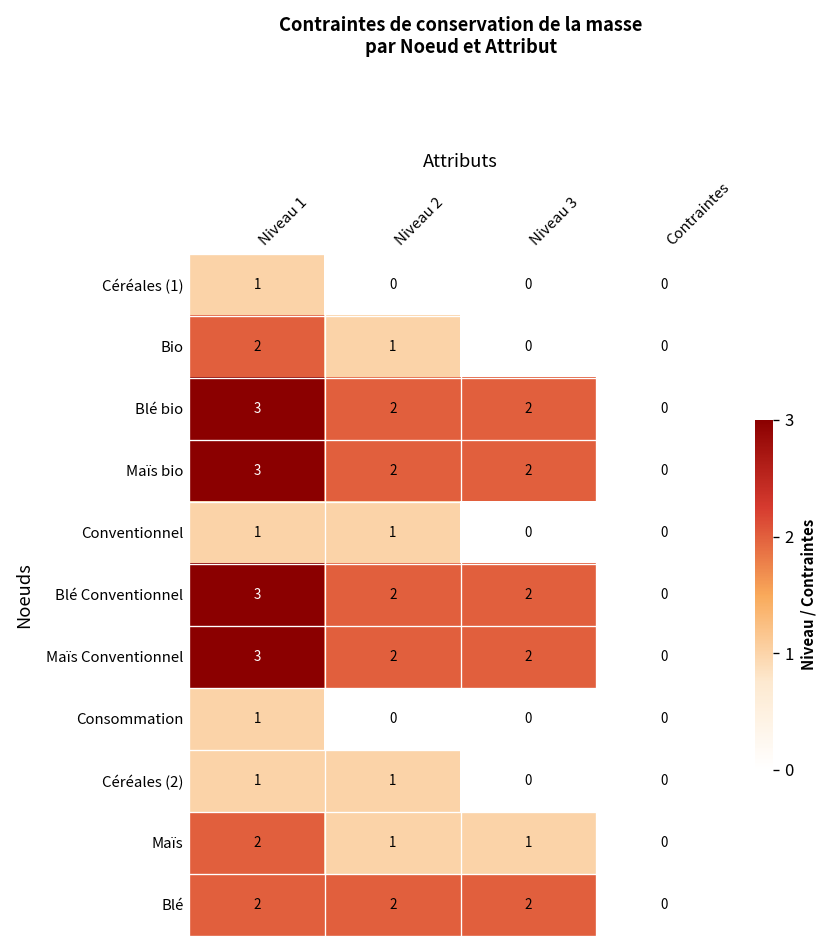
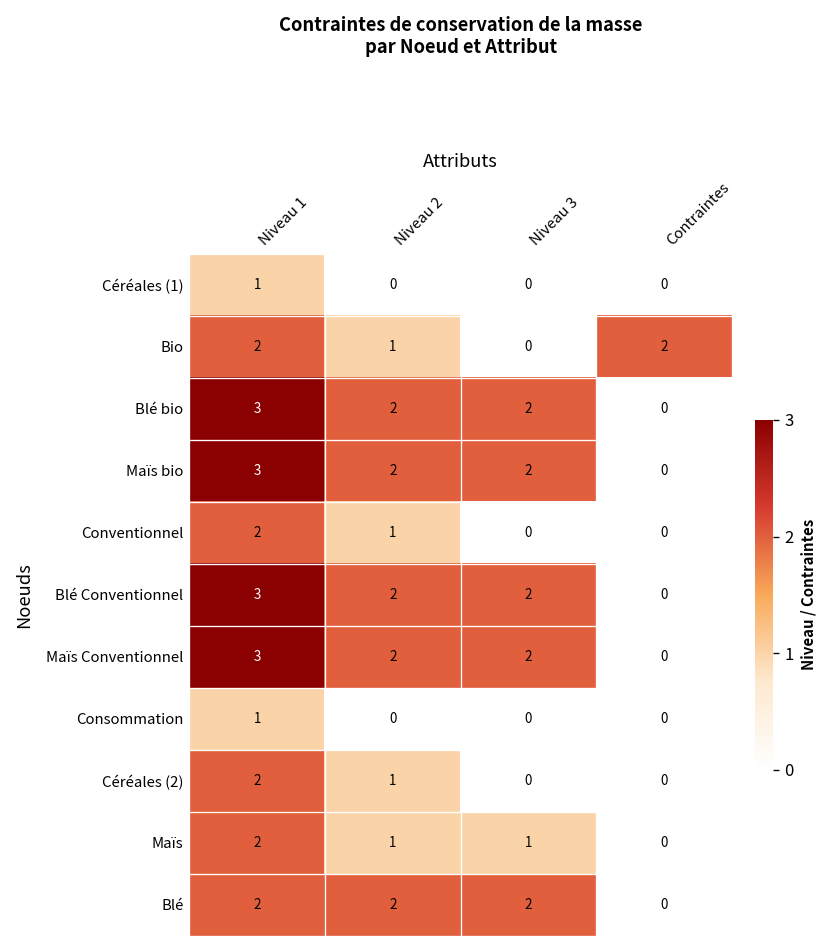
Bio, Contraintes: 0 -> 2
Conventionnel, Niveau 1: 1 -> 2
Céréales (2), Niveau 1: 1 -> 2
